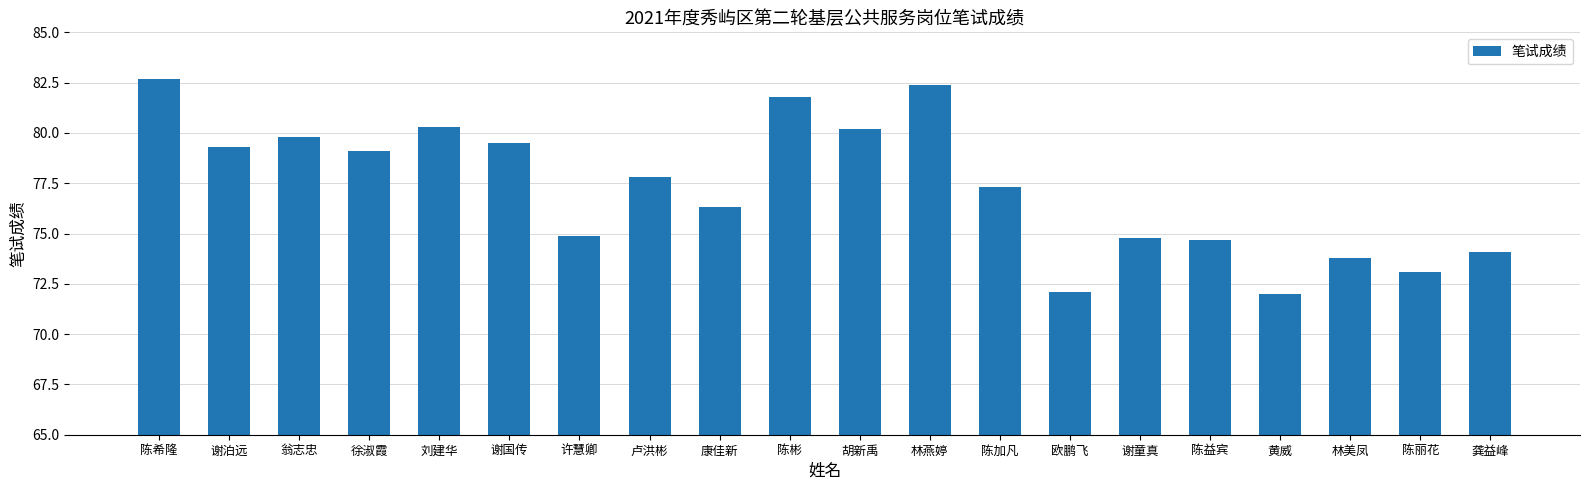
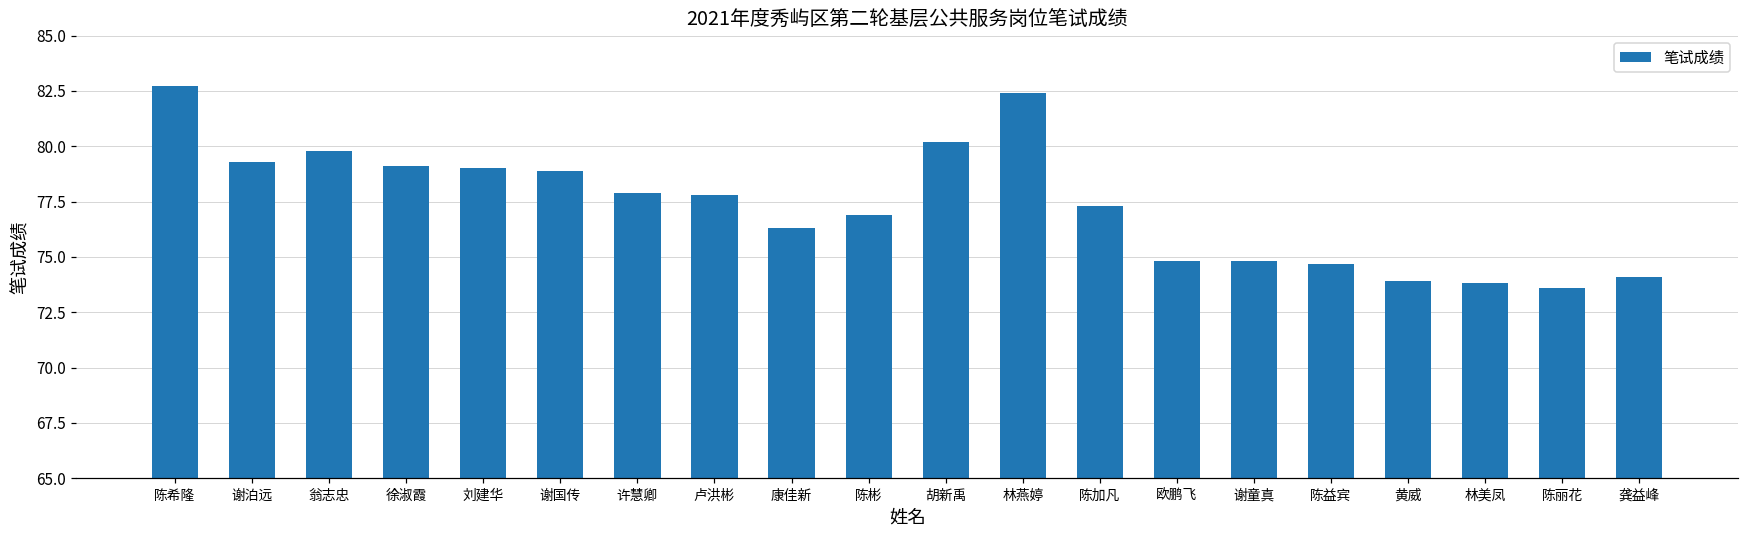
刘建华: 80.3 -> 79.0
谢国传: 79.5 -> 78.9
许慧卿: 74.9 -> 77.9
陈彬: 81.8 -> 76.9
欧鹏飞: 72.1 -> 74.8
黄威: 72.0 -> 73.9
陈丽花: 73.1 -> 73.6
